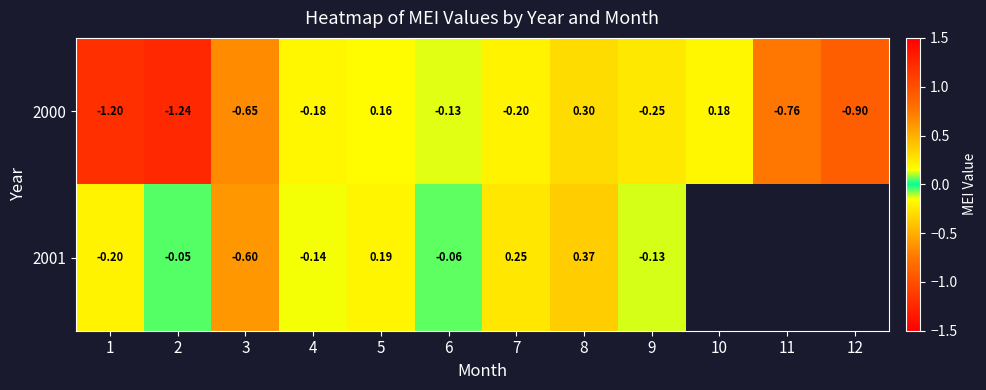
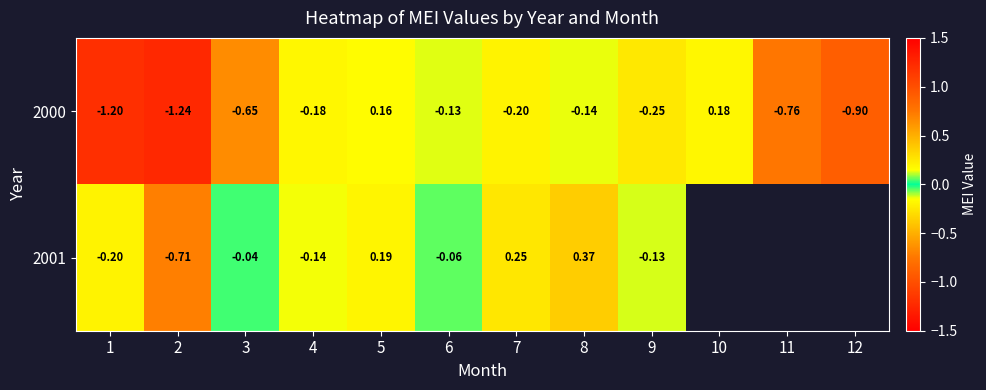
2000, 8: 0.30 -> -0.14
2001, 2: -0.05 -> -0.71
2001, 3: -0.60 -> -0.04
